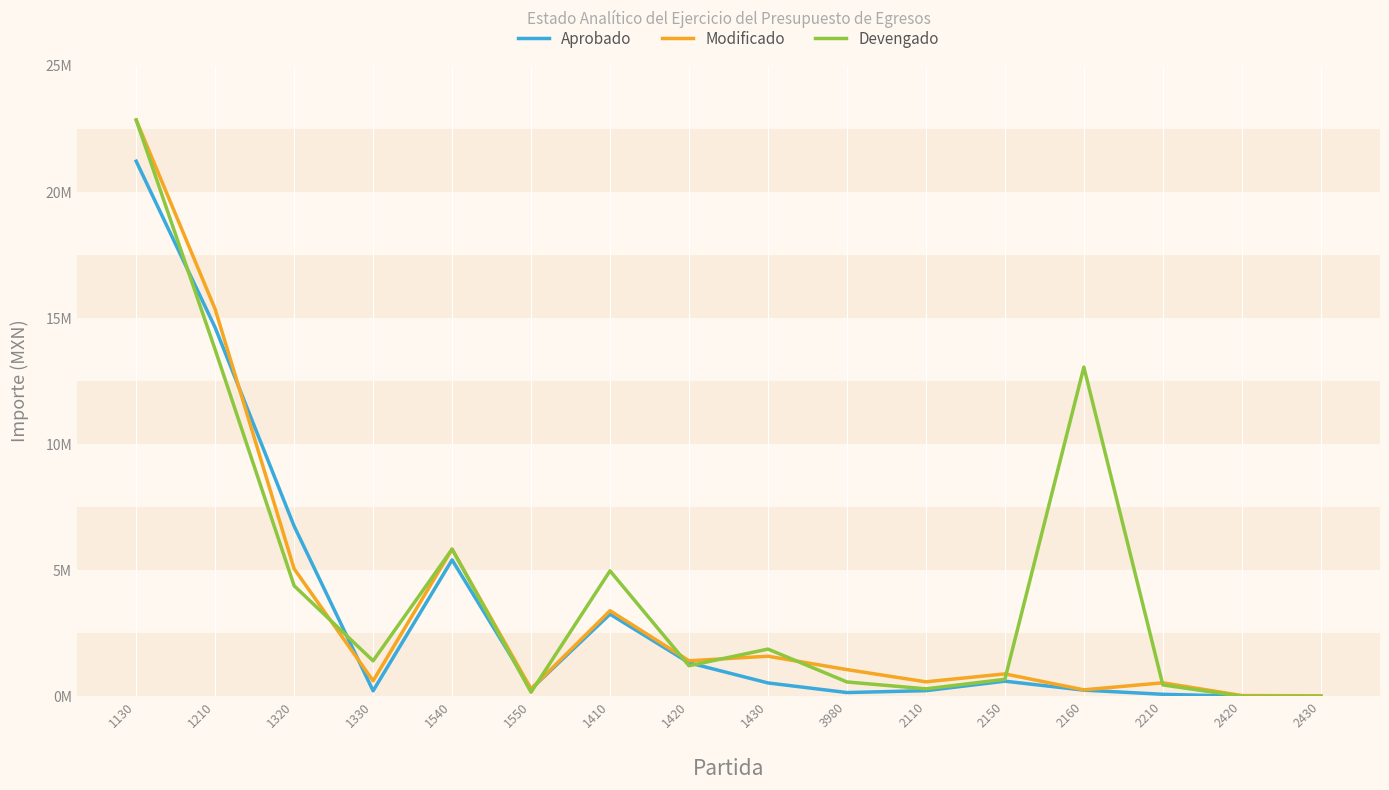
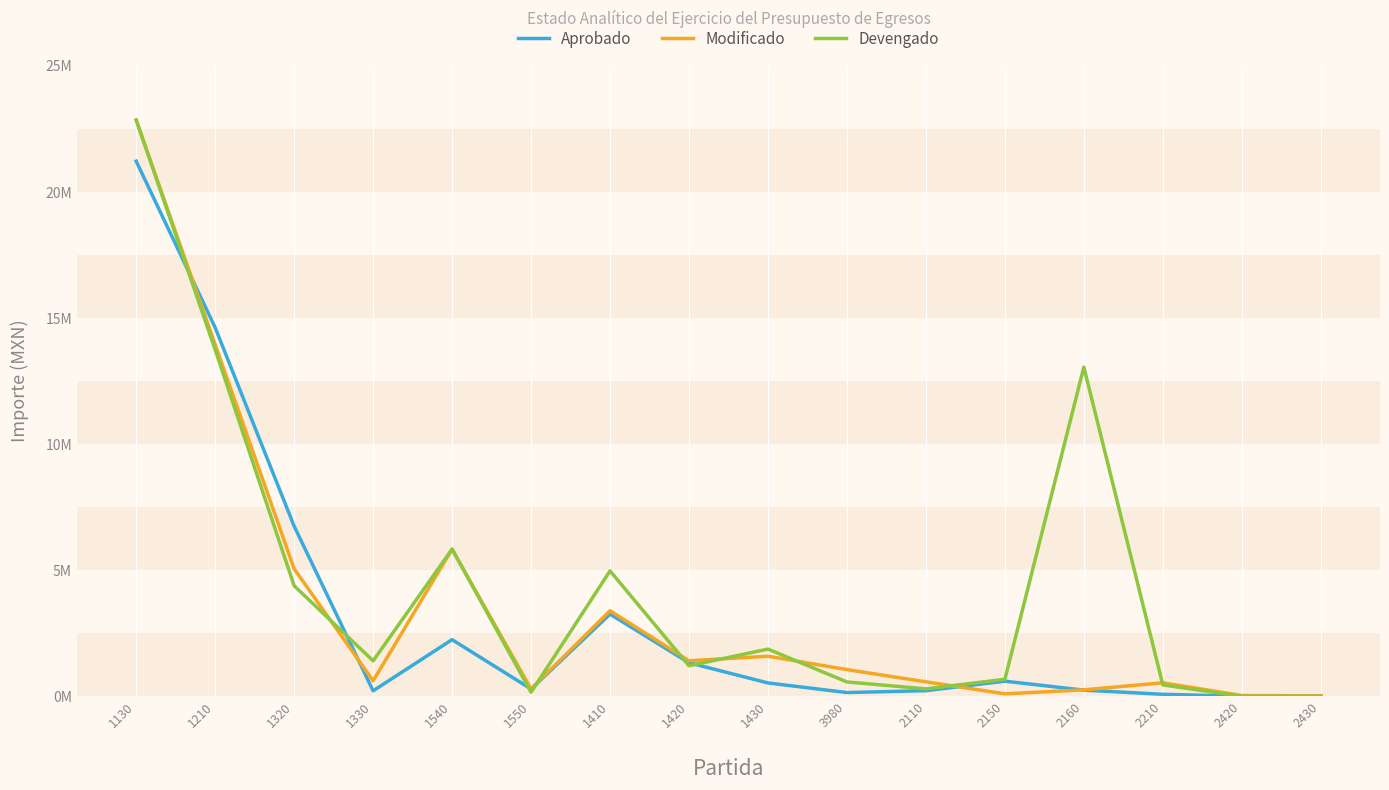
Modificado, 1210: 15400000 -> 14000000
Aprobado, 1540: 5400000 -> 2200000
Modificado, 2150: 900000 -> 100000
